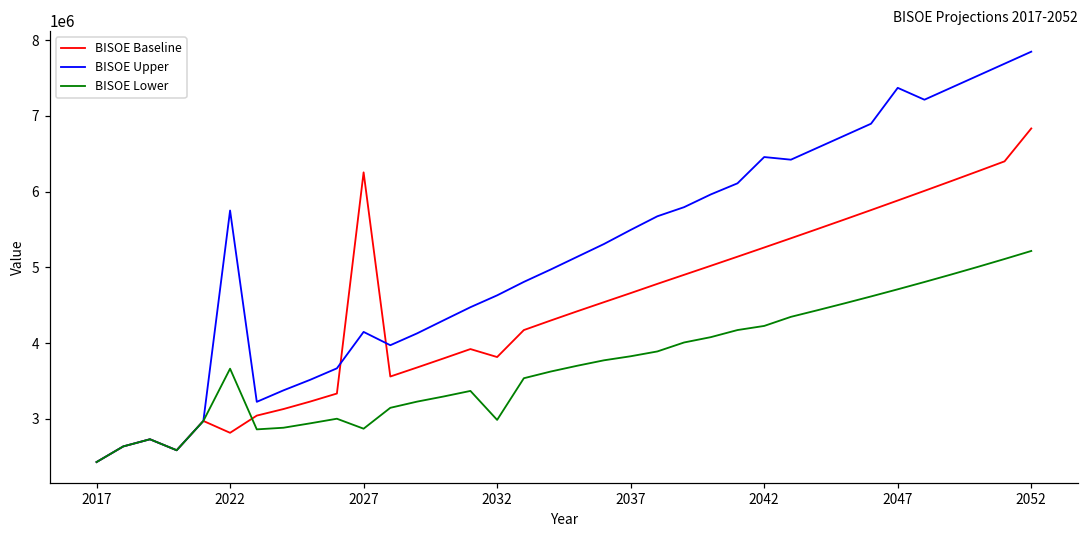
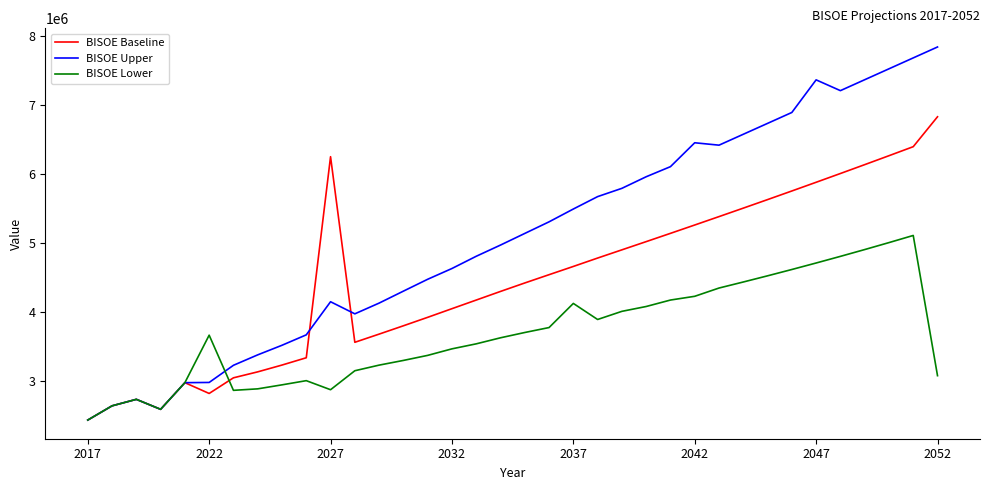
BISOE Upper, 2022: 5800000 -> 3000000
BISOE Baseline, 2032: 3800000 -> 4000000
BISOE Lower, 2032: 3000000 -> 3500000
BISOE Lower, 2037: 3800000 -> 4100000
BISOE Lower, 2052: 5200000 -> 3100000
